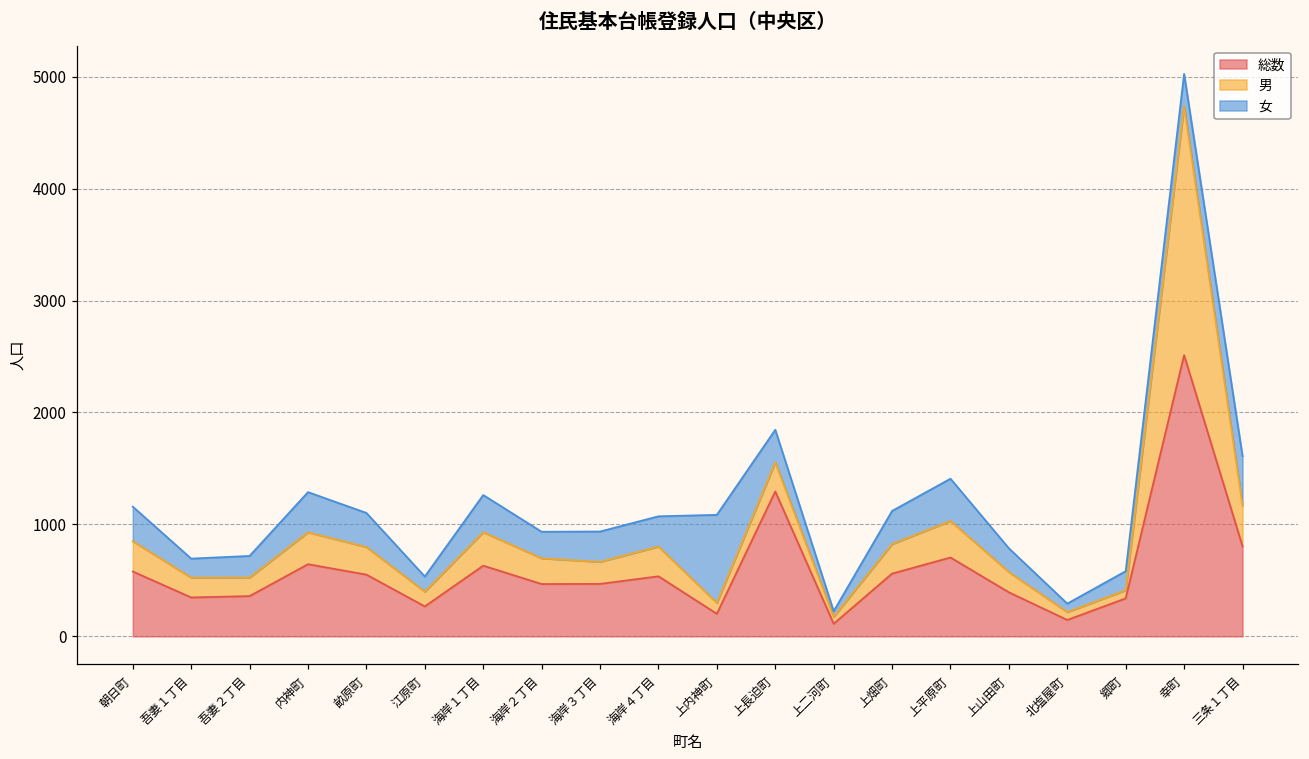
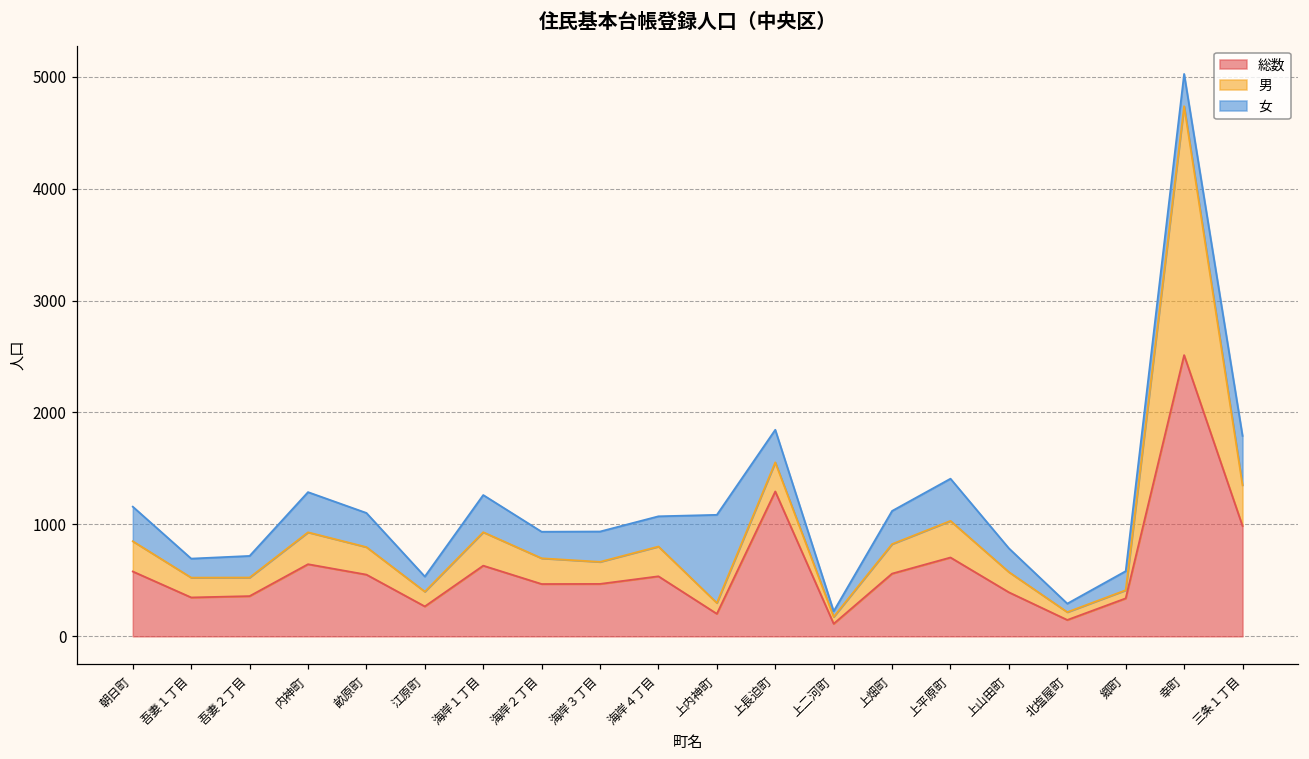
総数, 三条１丁目: 810 -> 990
